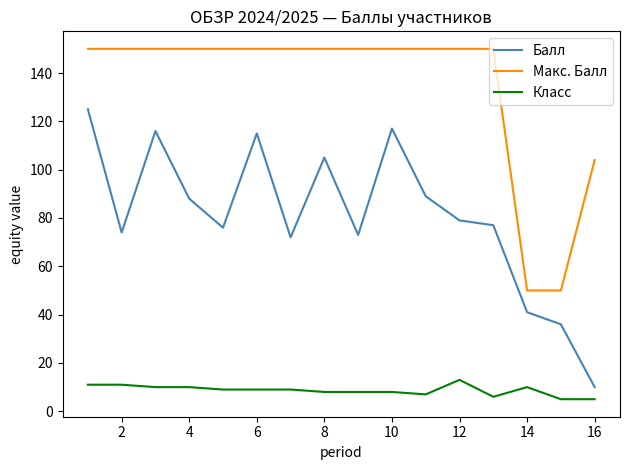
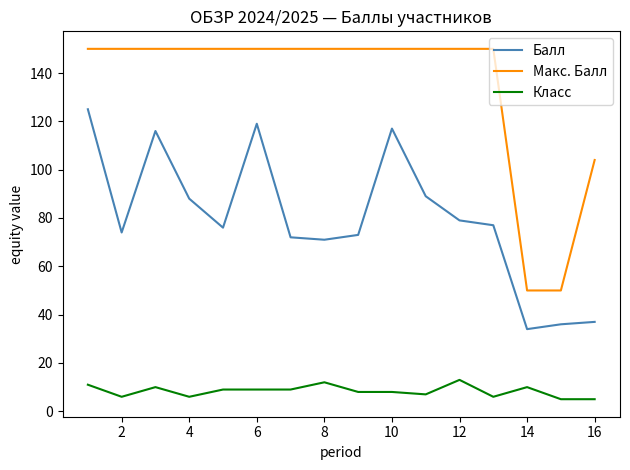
Класс, 2: 11 -> 6
Класс, 4: 10 -> 6
Балл, 6: 115 -> 119
Балл, 8: 105 -> 71
Класс, 8: 8 -> 12
Балл, 14: 41 -> 34
Балл, 16: 10 -> 37
